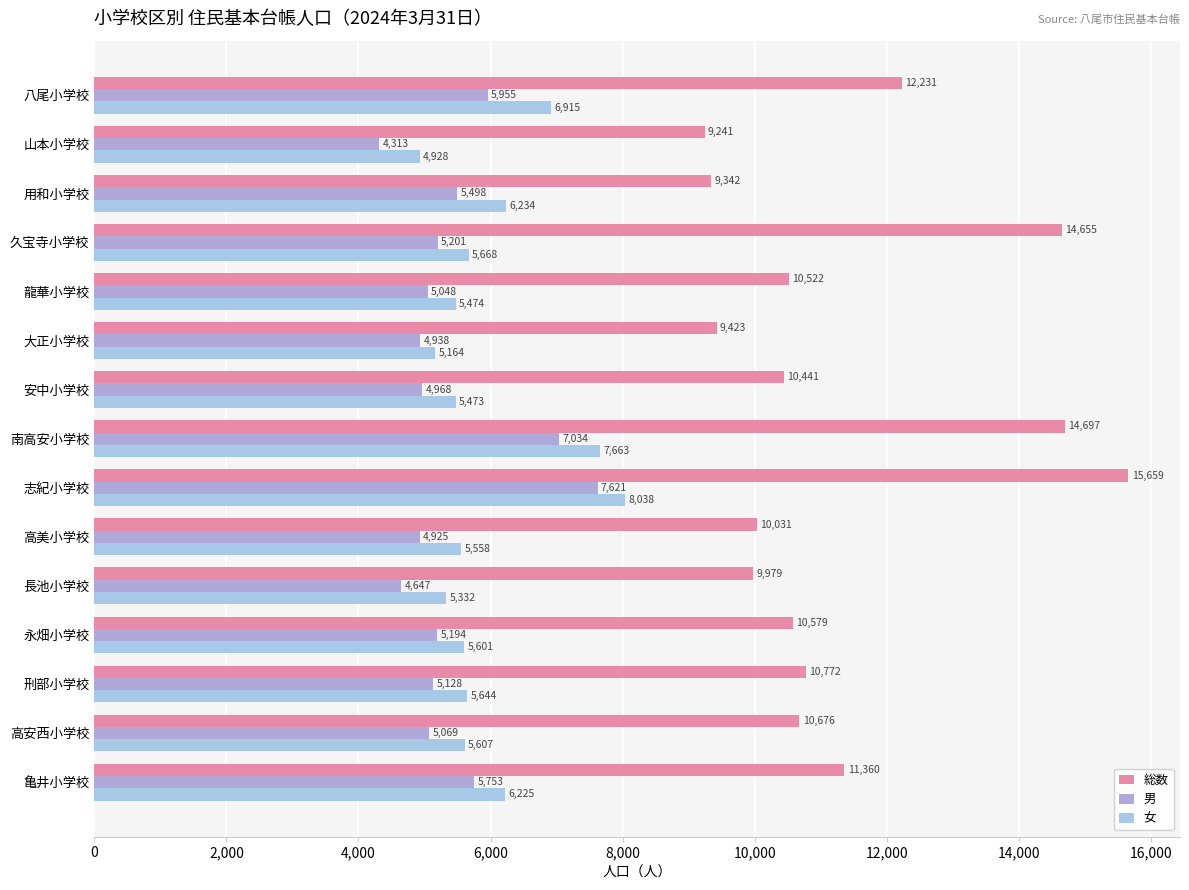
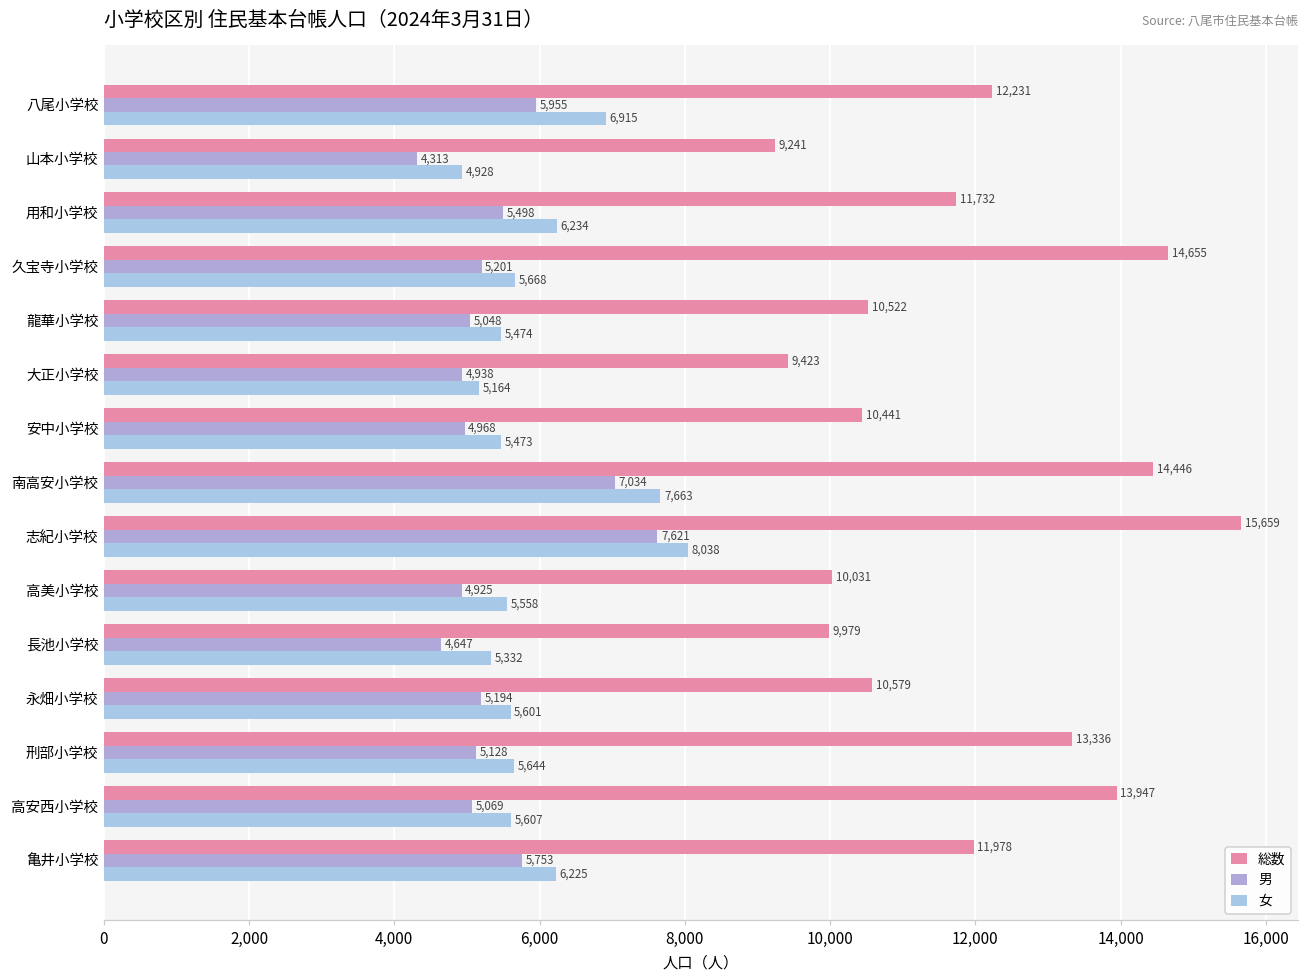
総数, 用和小学校: 9,342 -> 11,732
総数, 南高安小学校: 14,697 -> 14,446
総数, 刑部小学校: 10,772 -> 13,336
総数, 高安西小学校: 10,676 -> 13,947
総数, 亀井小学校: 11,360 -> 11,978
